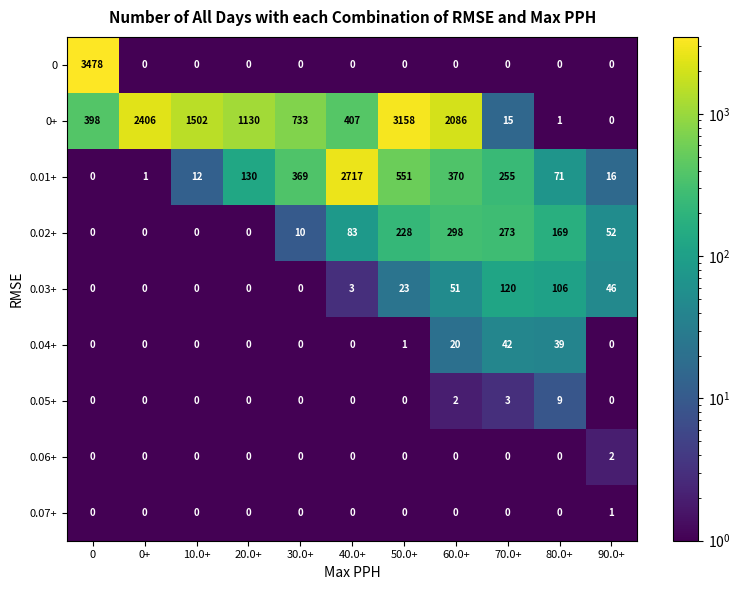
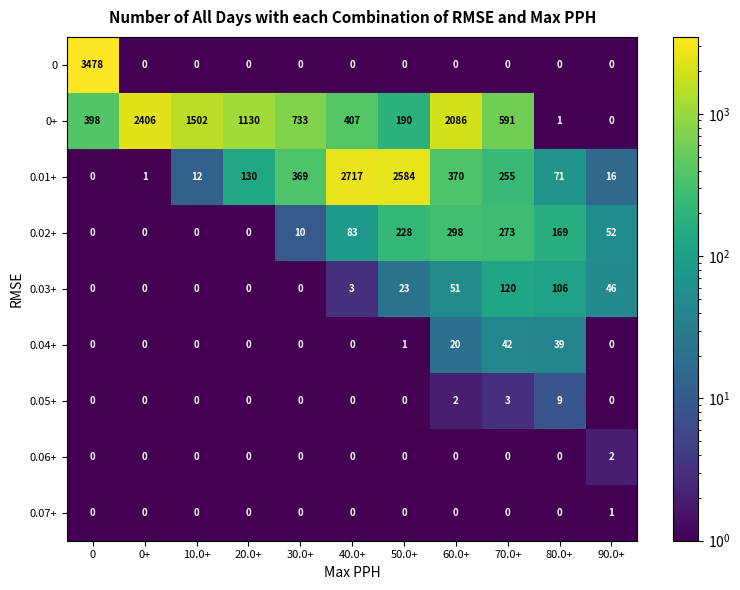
0+, 50.0+: 3158 -> 190
0+, 70.0+: 15 -> 591
0.01+, 50.0+: 551 -> 2584
